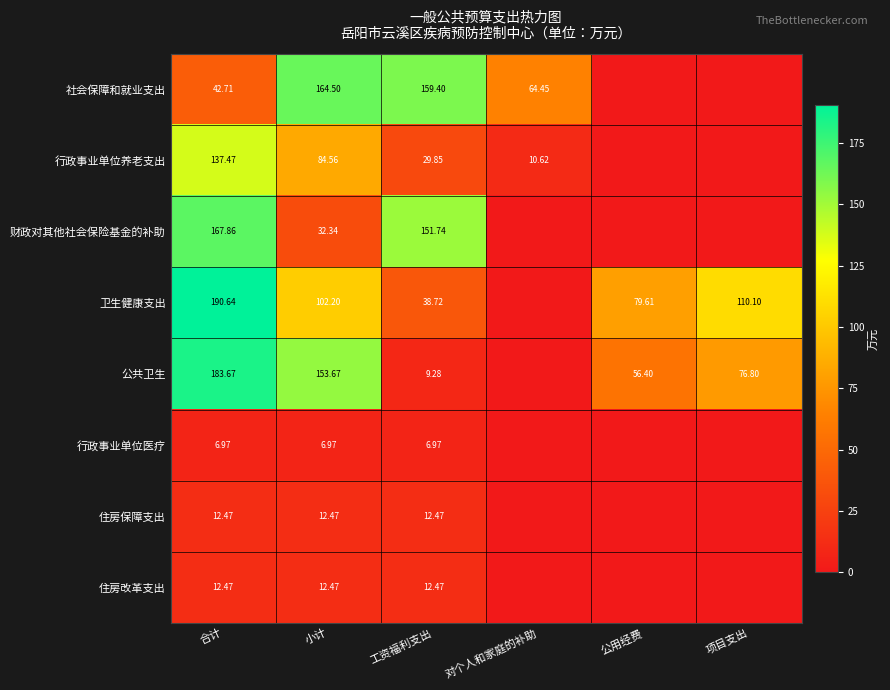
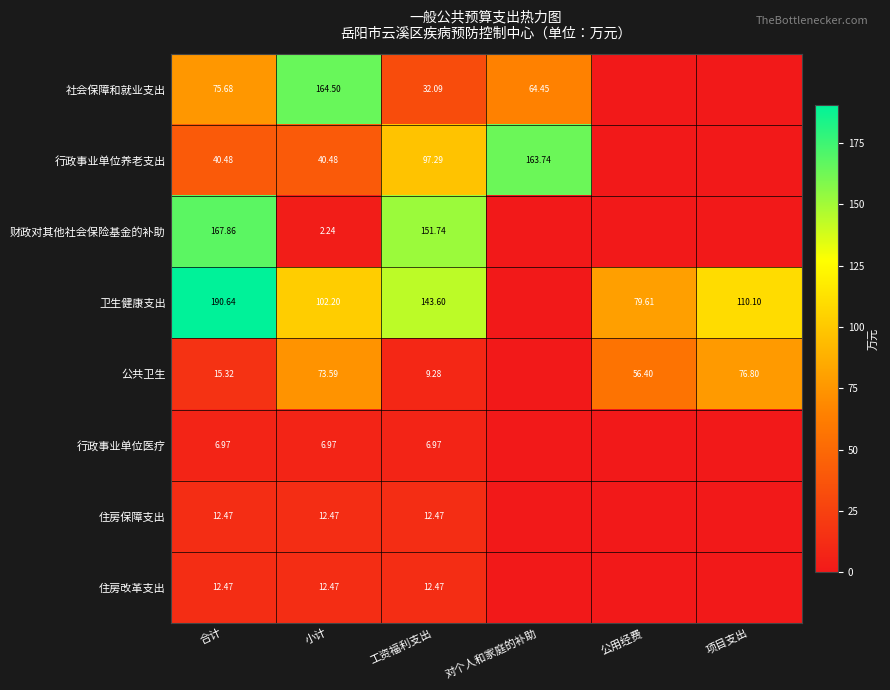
社会保障和就业支出, 合计: 42.71 -> 75.68
社会保障和就业支出, 工资福利支出: 159.40 -> 32.09
行政事业单位养老支出, 合计: 137.47 -> 40.48
行政事业单位养老支出, 小计: 84.56 -> 40.48
行政事业单位养老支出, 工资福利支出: 29.85 -> 97.29
行政事业单位养老支出, 对个人和家庭的补助: 10.62 -> 163.74
财政对其他社会保险基金的补助, 小计: 32.34 -> 2.24
卫生健康支出, 工资福利支出: 38.72 -> 143.60
公共卫生, 合计: 183.67 -> 15.32
公共卫生, 小计: 153.67 -> 73.59
